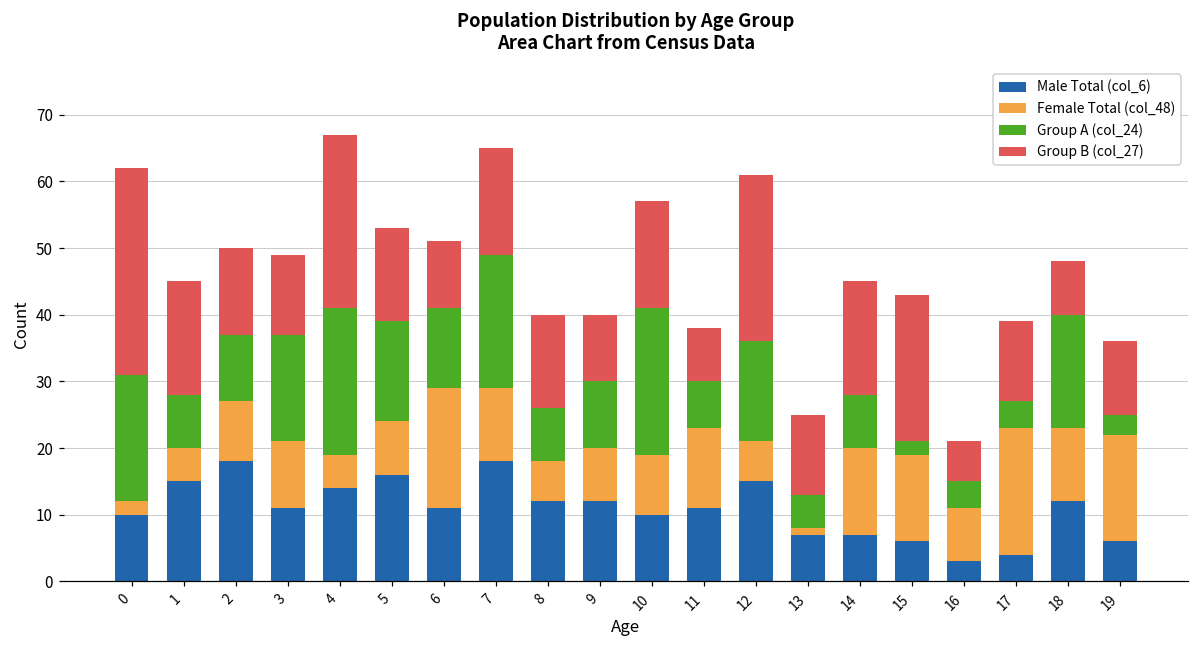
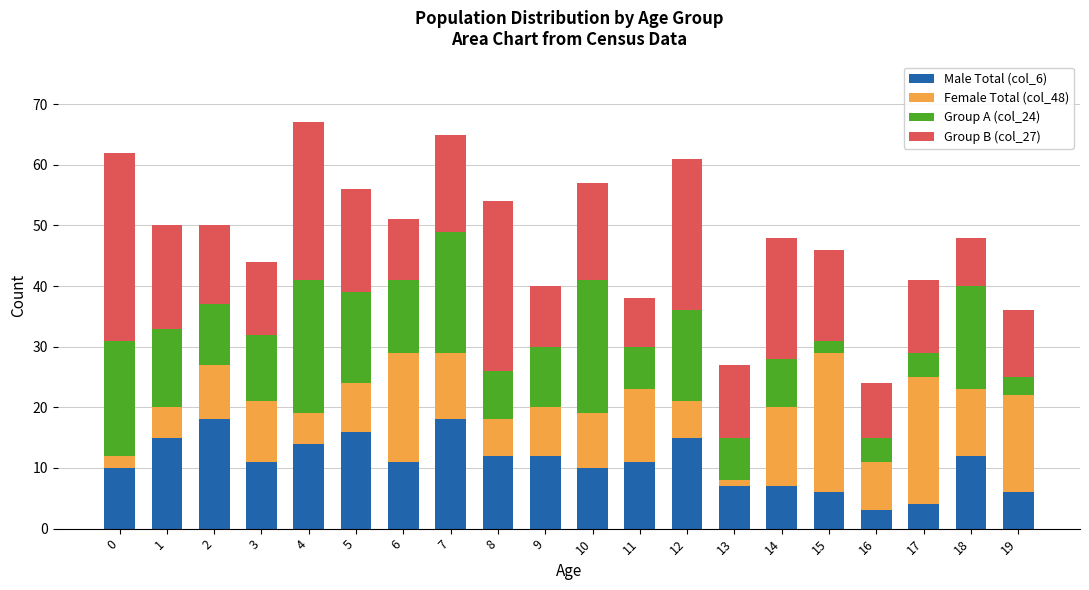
Group A (col_24), 1: 8 -> 13
Group A (col_24), 3: 16 -> 11
Group B (col_27), 5: 14 -> 17
Group B (col_27), 8: 14 -> 28
Group A (col_24), 13: 5 -> 7
Group B (col_27), 14: 17 -> 20
Female Total (col_48), 15: 13 -> 23
Group B (col_27), 15: 22 -> 15
Group B (col_27), 16: 6 -> 9
Female Total (col_48), 17: 19 -> 21
